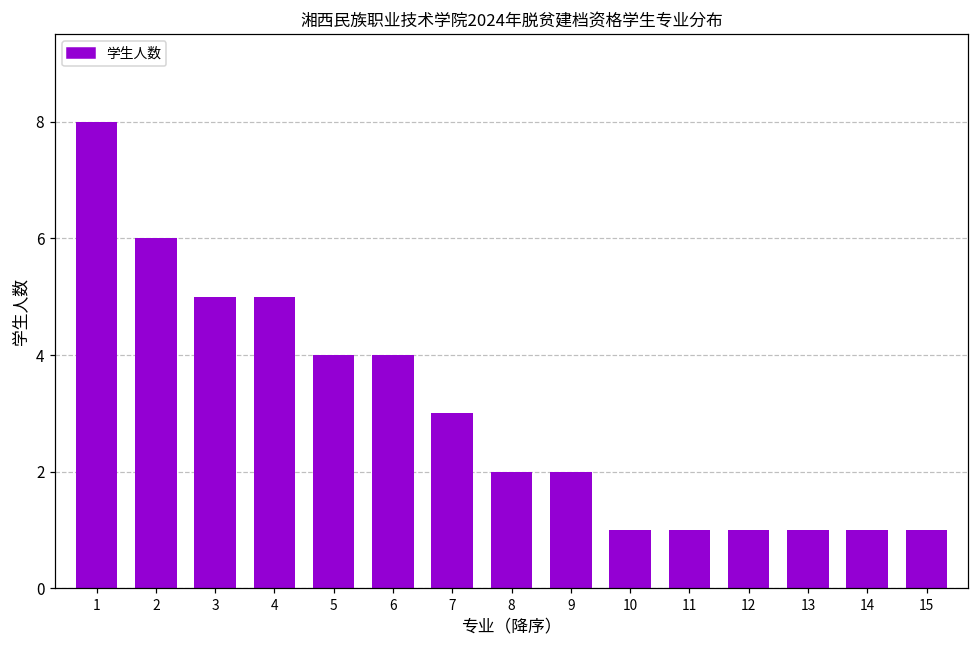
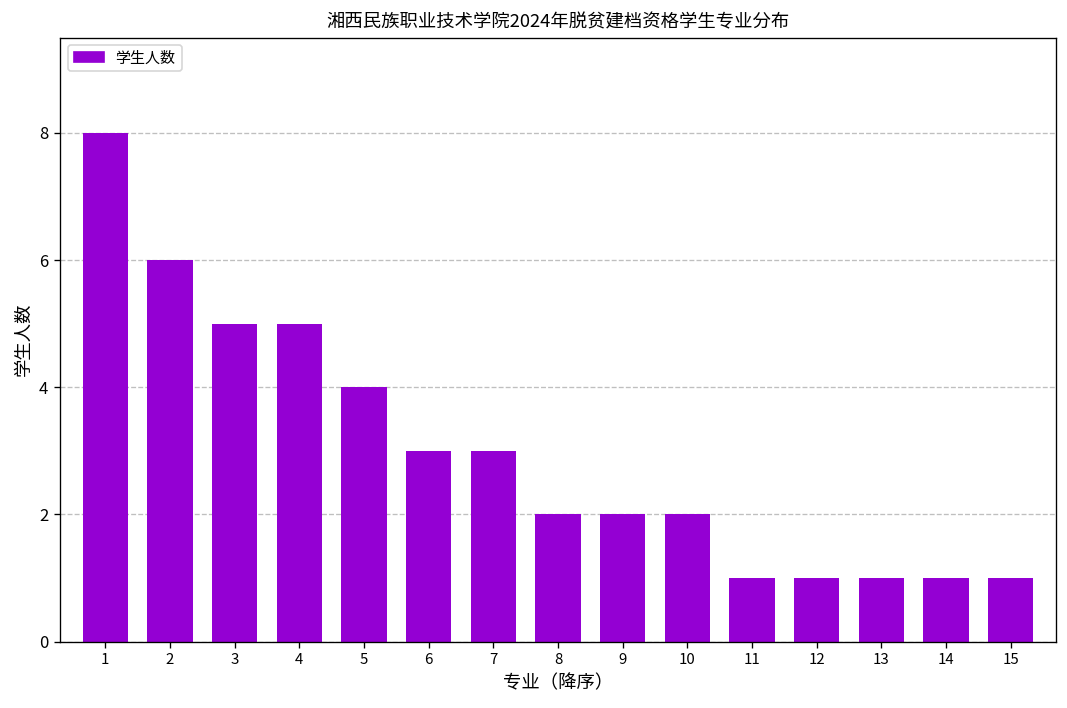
6: 4 -> 3
10: 1 -> 2
